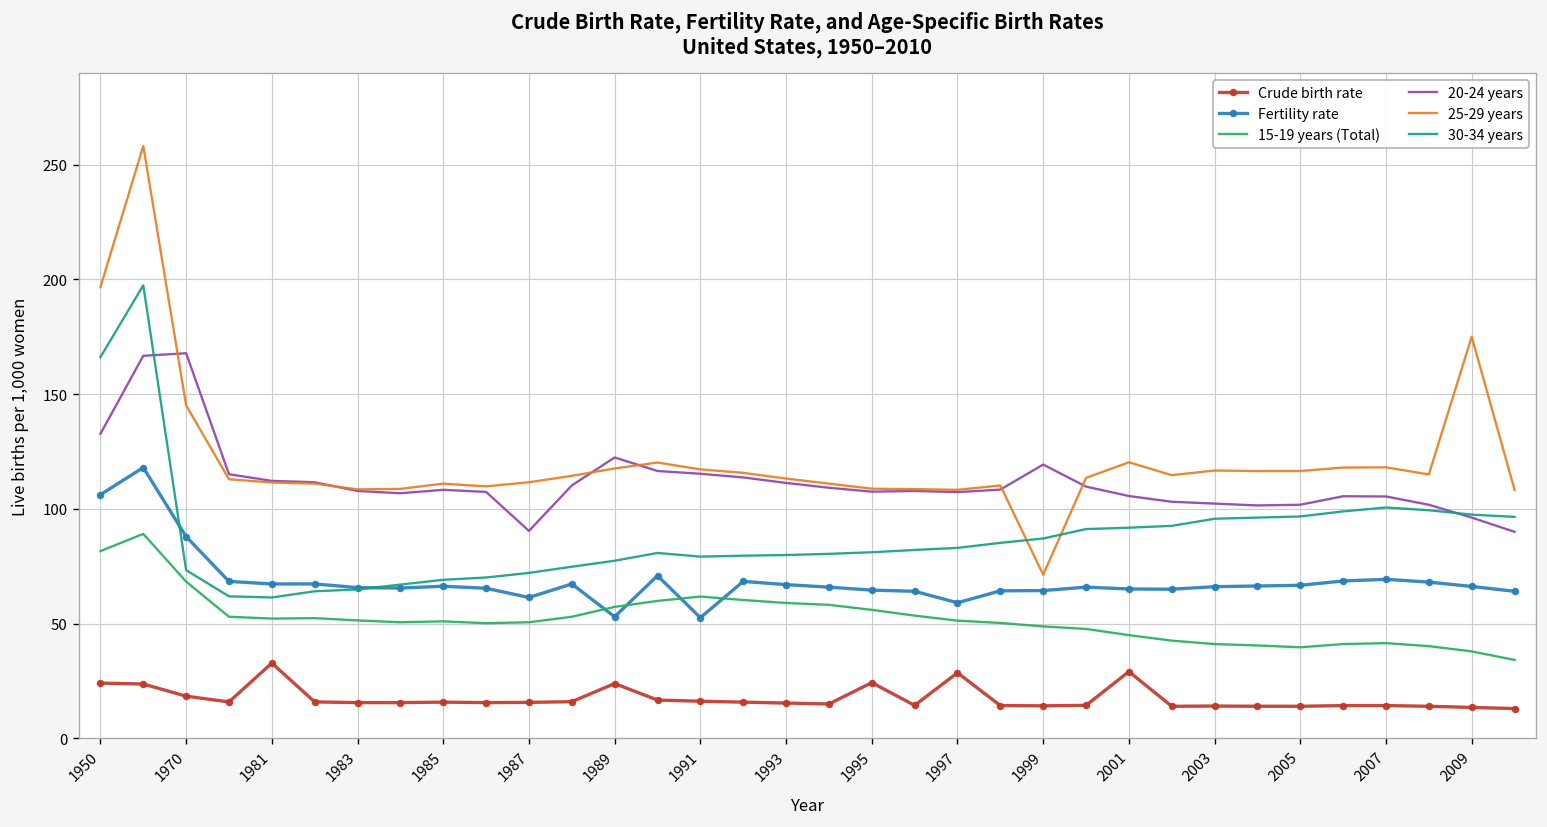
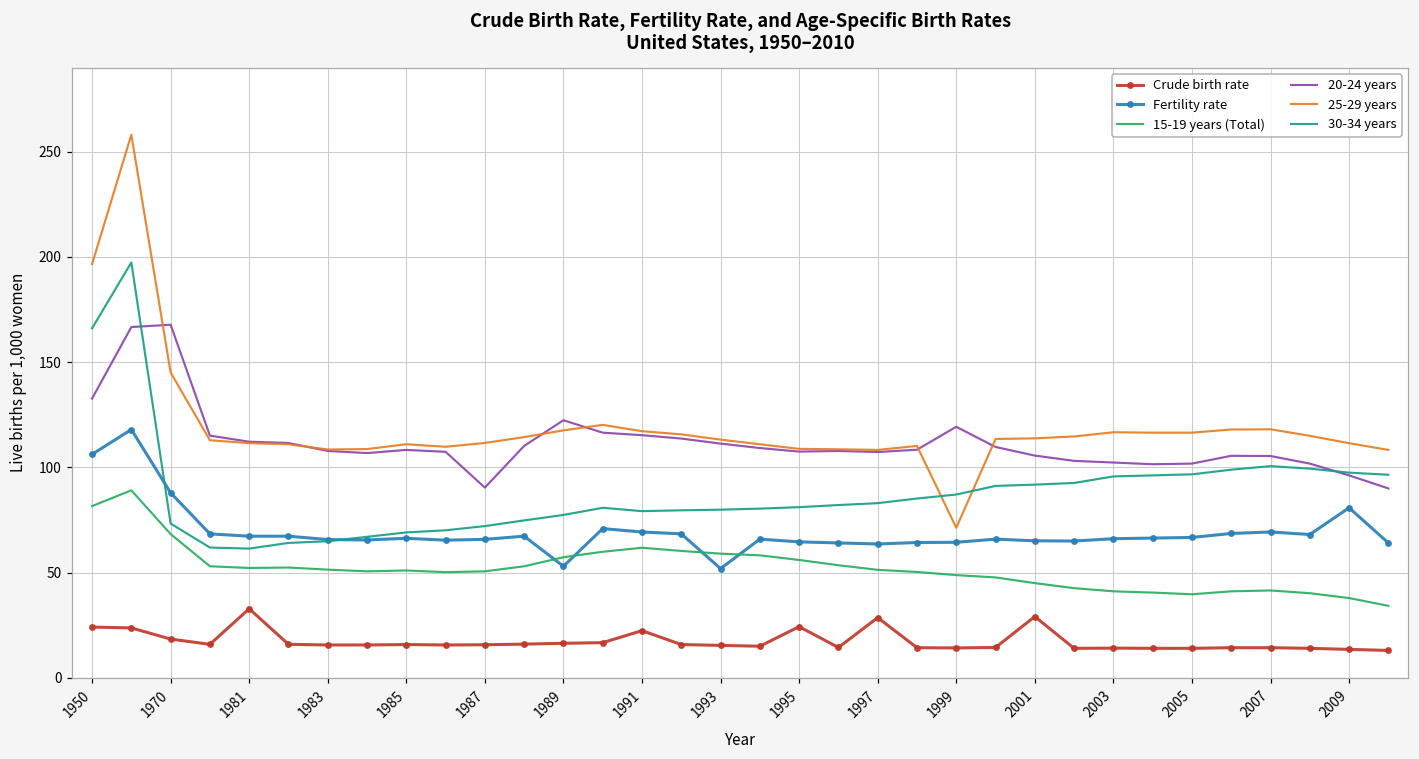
Fertility rate, 1987: 61 -> 66
Crude birth rate, 1989: 24 -> 16
Crude birth rate, 1991: 16 -> 22
Fertility rate, 1991: 53 -> 69
Fertility rate, 1993: 67 -> 52
Fertility rate, 1997: 59 -> 64
25-29 years, 2001: 120 -> 114
Fertility rate, 2009: 66 -> 81
25-29 years, 2009: 175 -> 112
